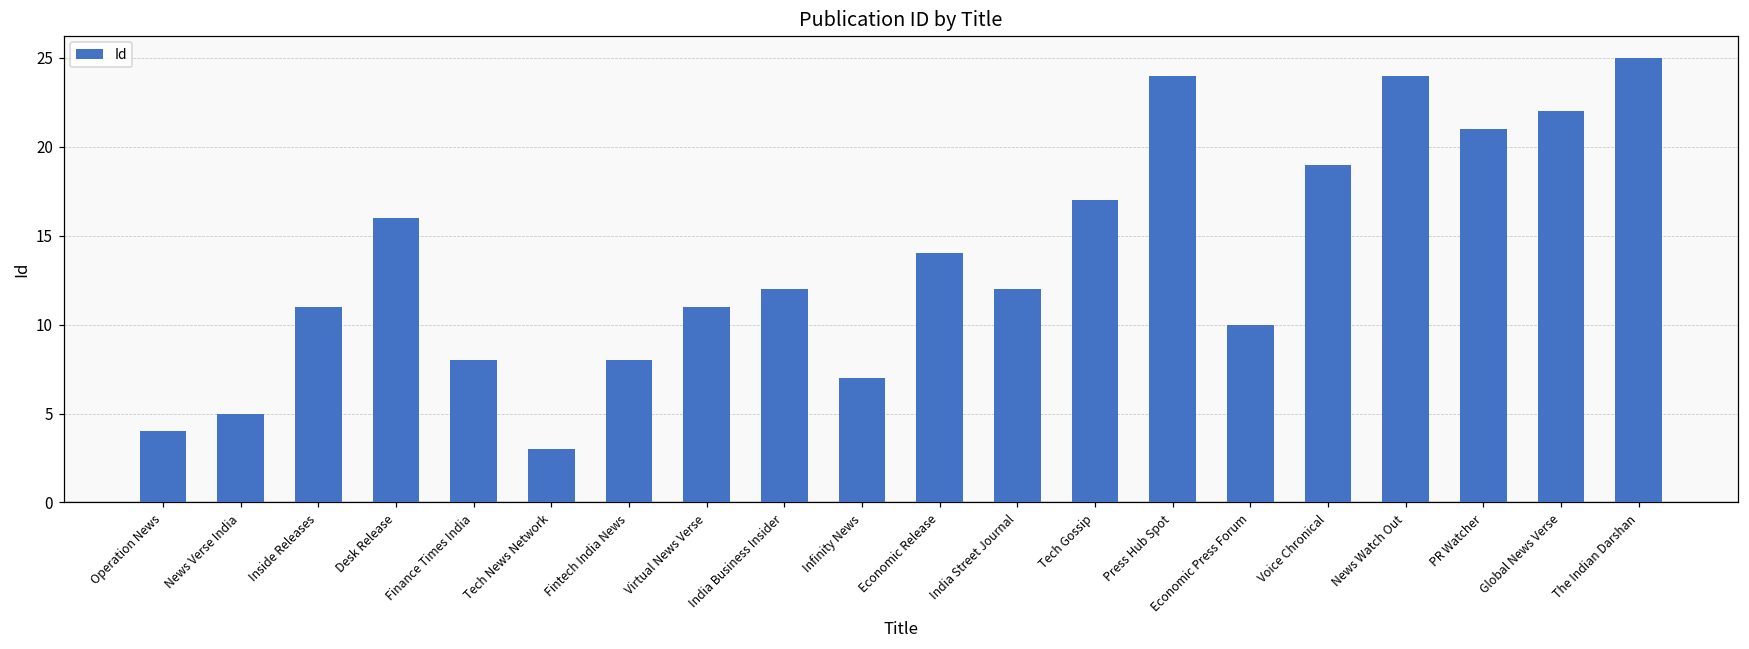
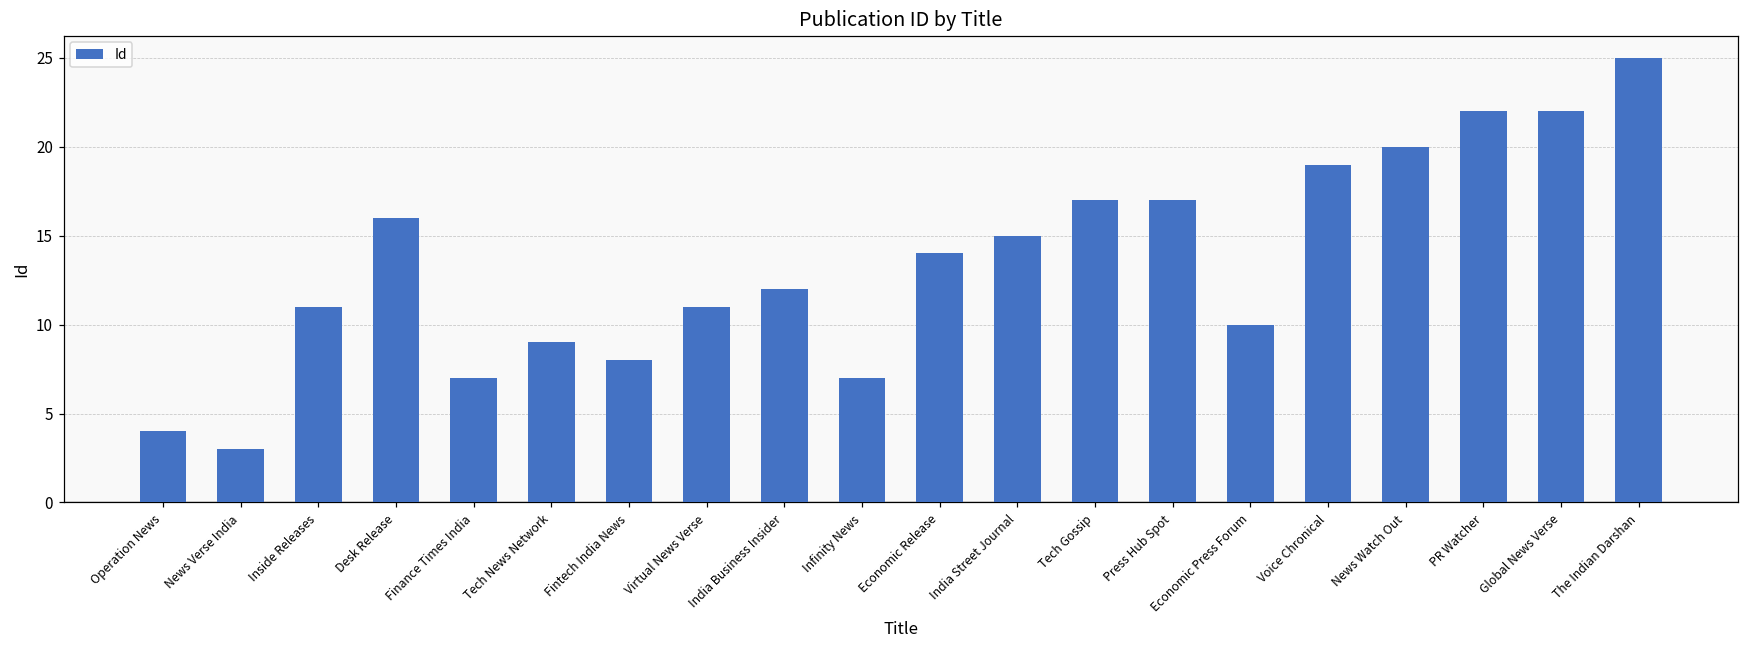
News Verse India: 5 -> 3
Finance Times India: 8 -> 7
Tech News Network: 3 -> 9
India Street Journal: 12 -> 15
Press Hub Spot: 24 -> 17
News Watch Out: 24 -> 20
PR Watcher: 21 -> 22
